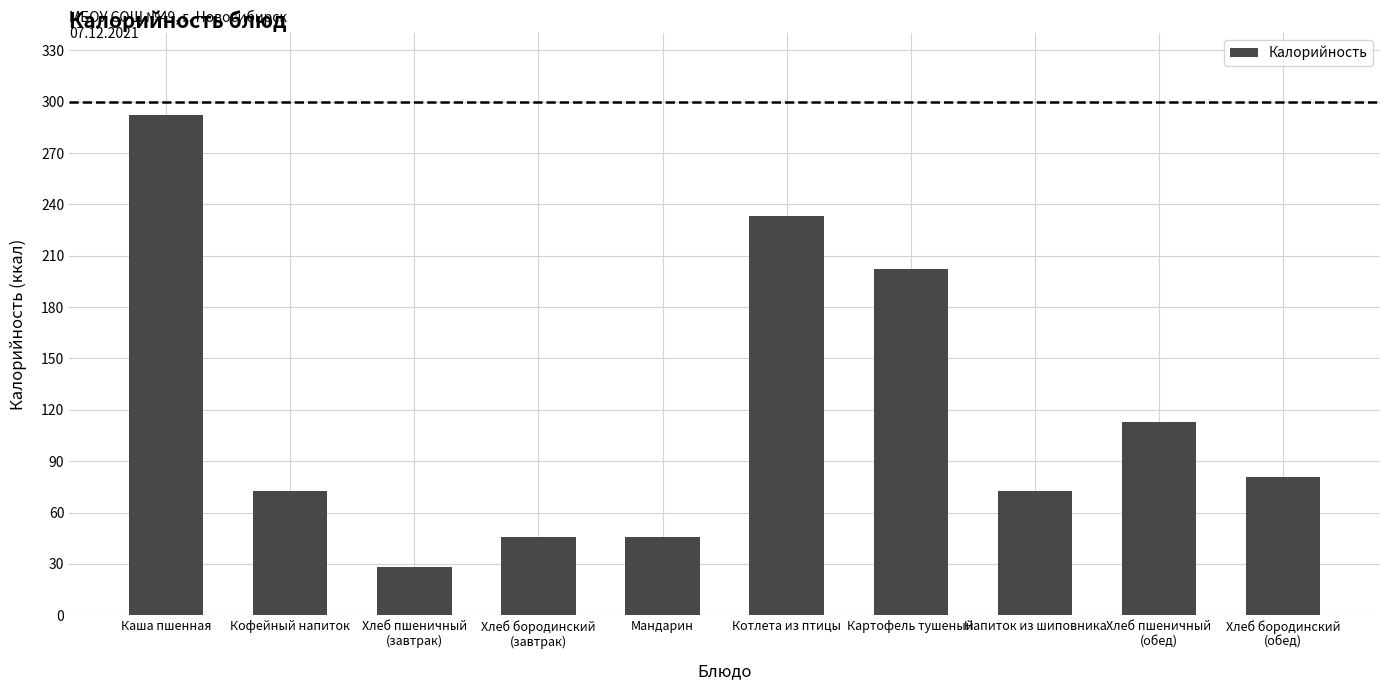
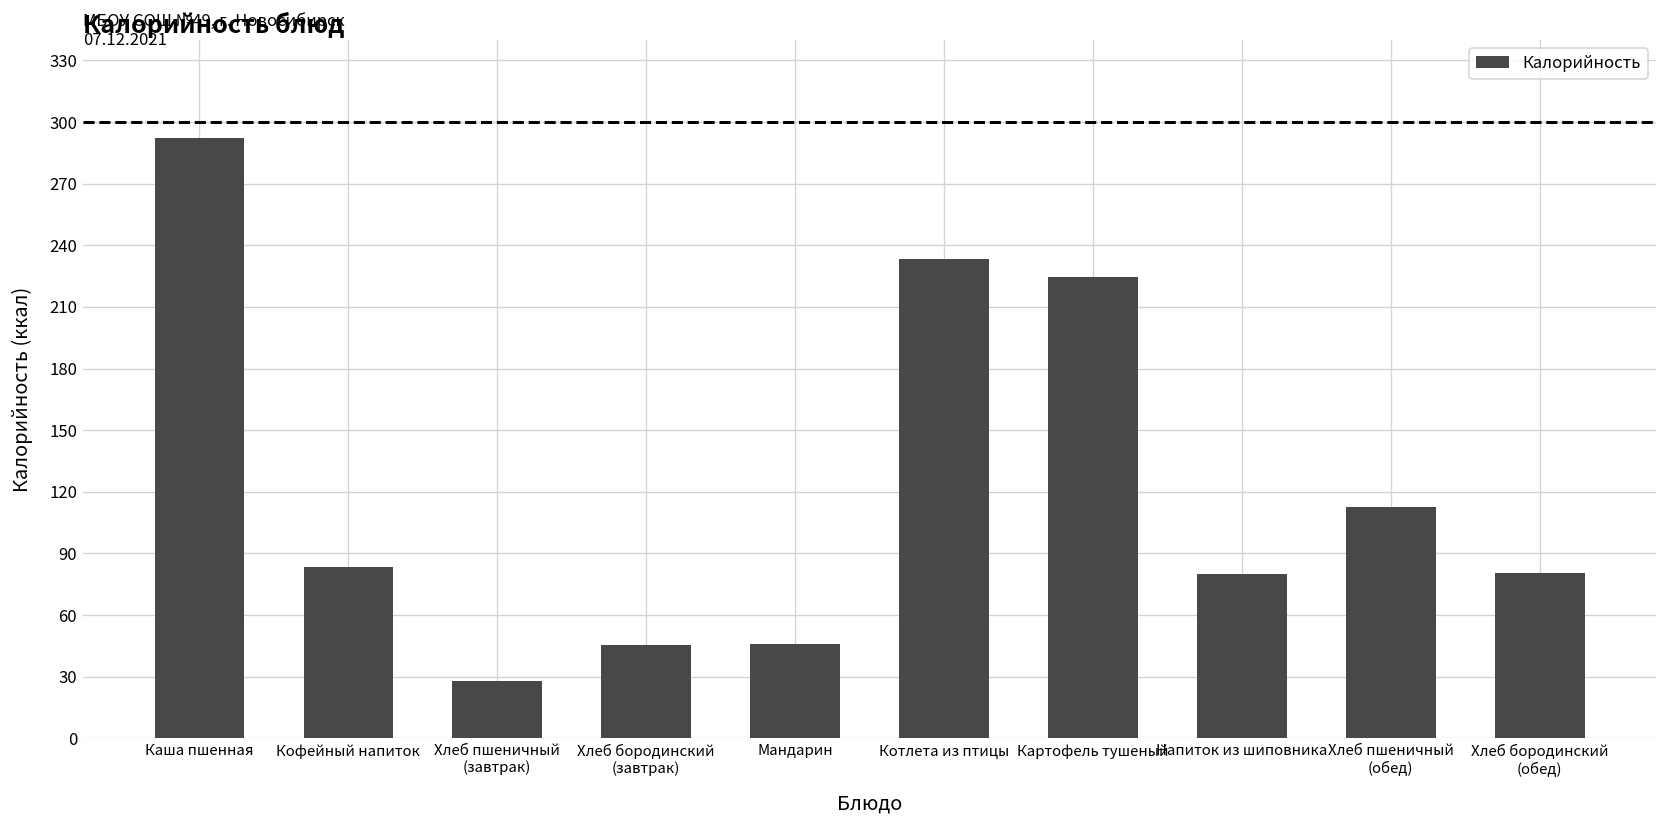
Кофейный напиток: 73 -> 83
Картофель тушеный: 202 -> 225
Напиток из шиповника: 72 -> 80
